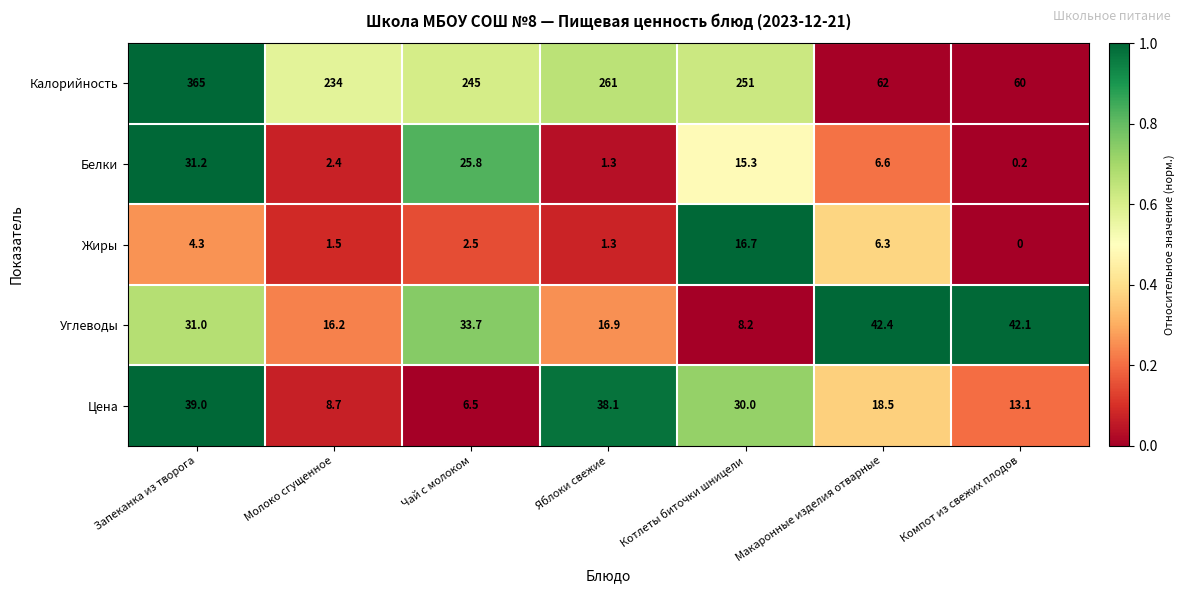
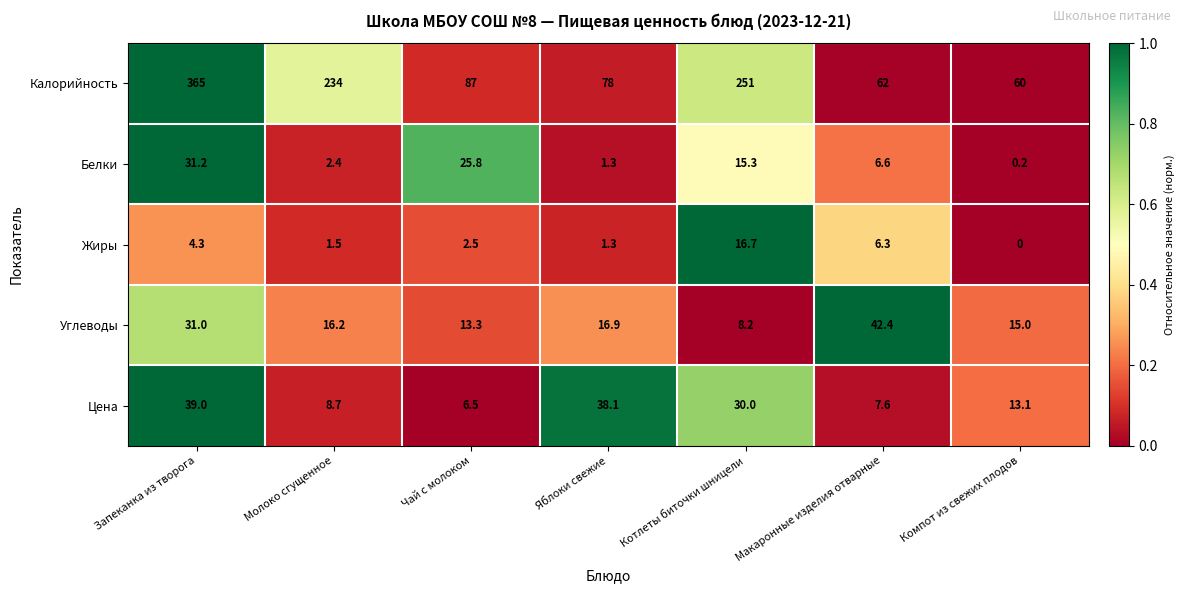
Калорийность, Чай с молоком: 245 -> 87
Калорийность, Яблоки свежие: 261 -> 78
Углеводы, Чай с молоком: 33.7 -> 13.3
Углеводы, Компот из свежих плодов: 42.1 -> 15.0
Цена, Макаронные изделия отварные: 18.5 -> 7.6
